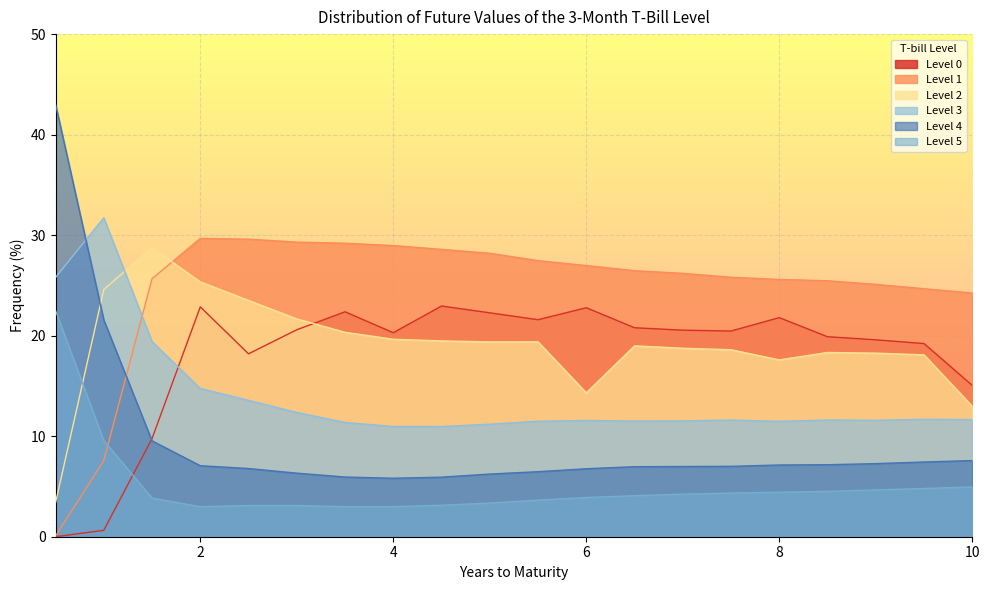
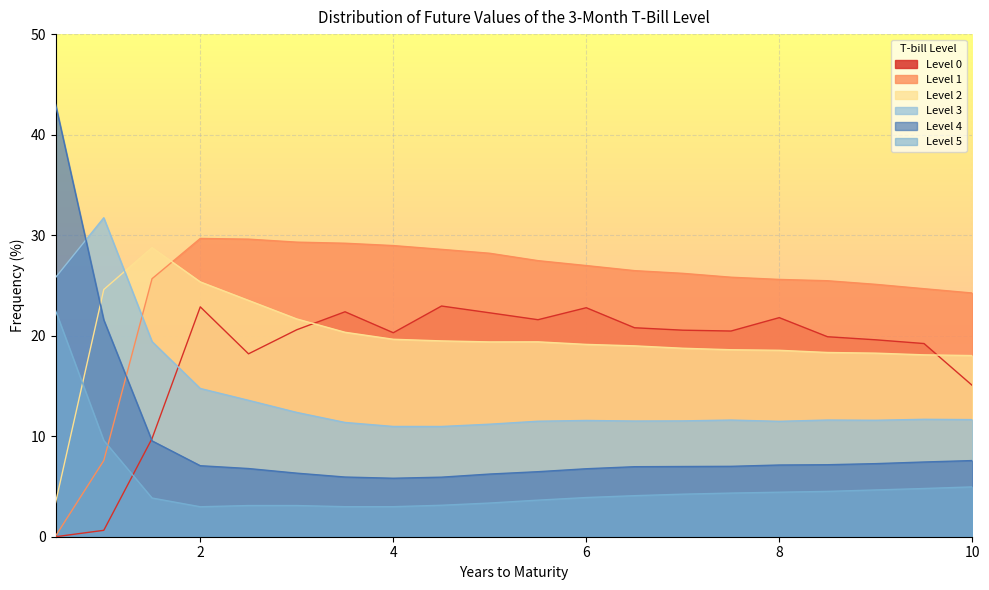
Level 2, 6: 14.3 -> 19.1
Level 2, 8: 17.6 -> 18.5
Level 2, 10: 13.0 -> 18.0
